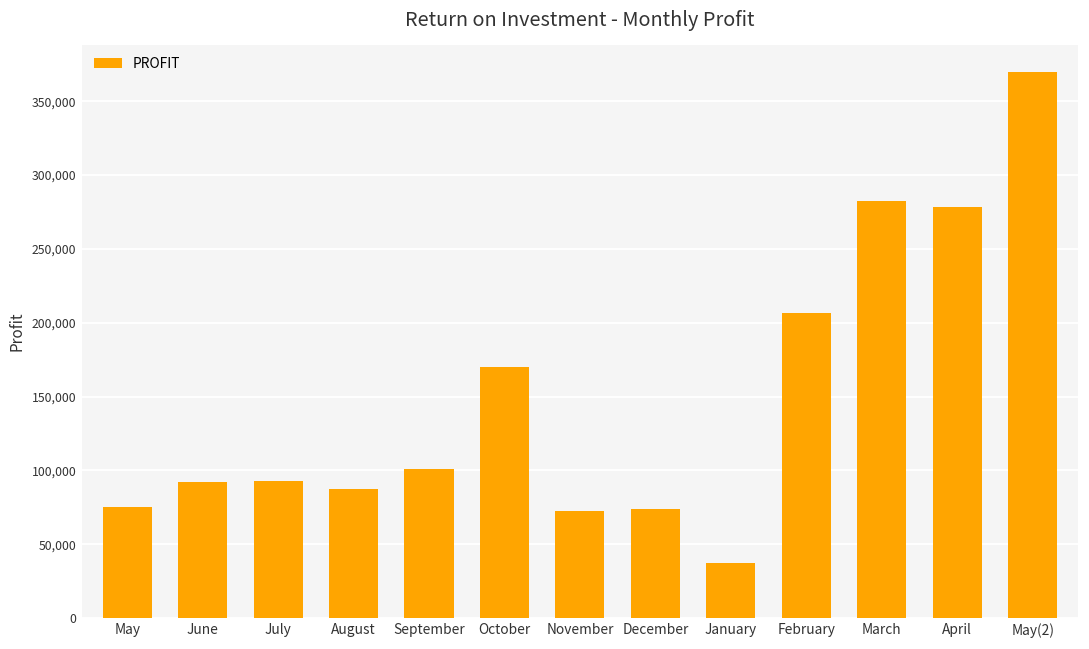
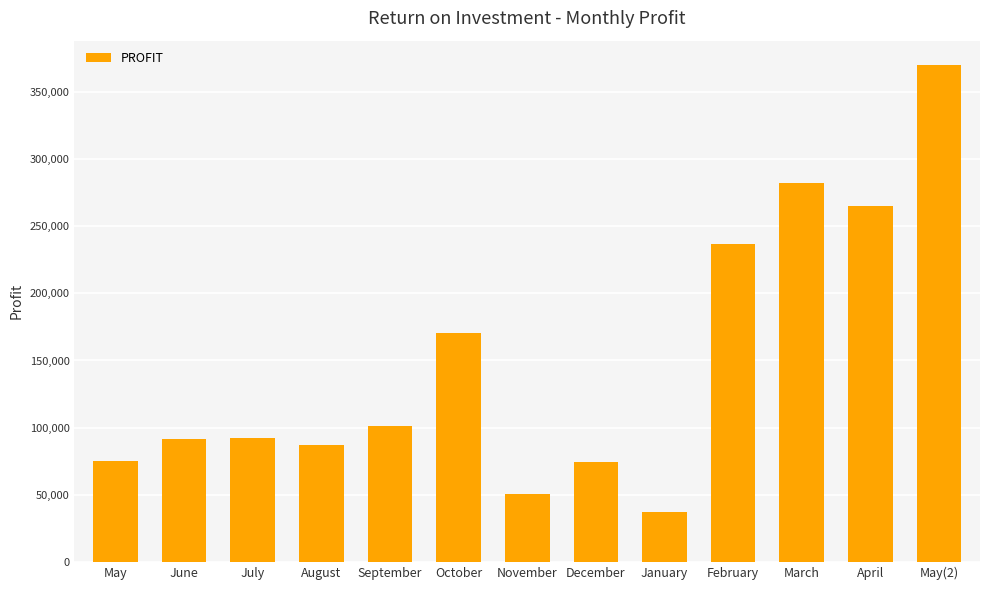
November: 73,000 -> 50,000
February: 207,000 -> 237,000
April: 278,000 -> 265,000
